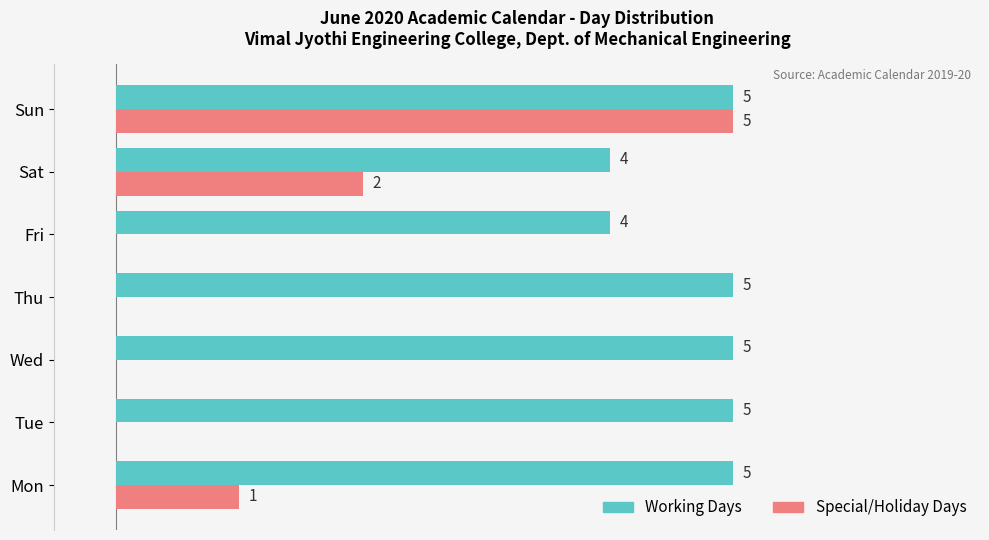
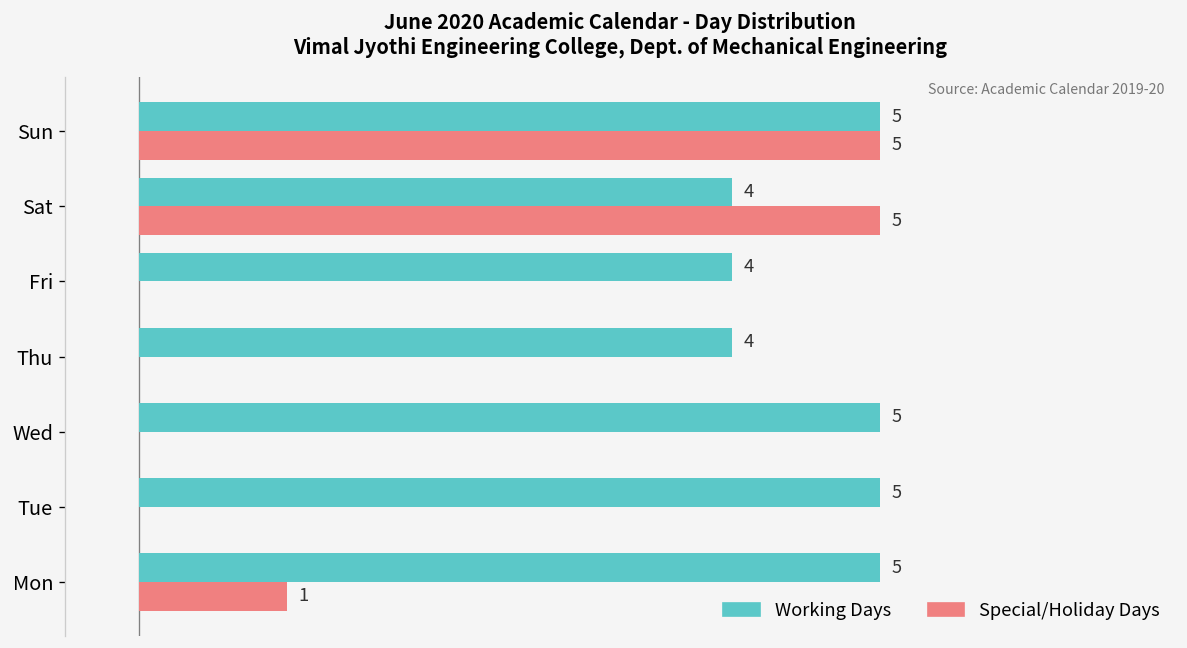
Special/Holiday Days, Sat: 2 -> 5
Working Days, Thu: 5 -> 4
